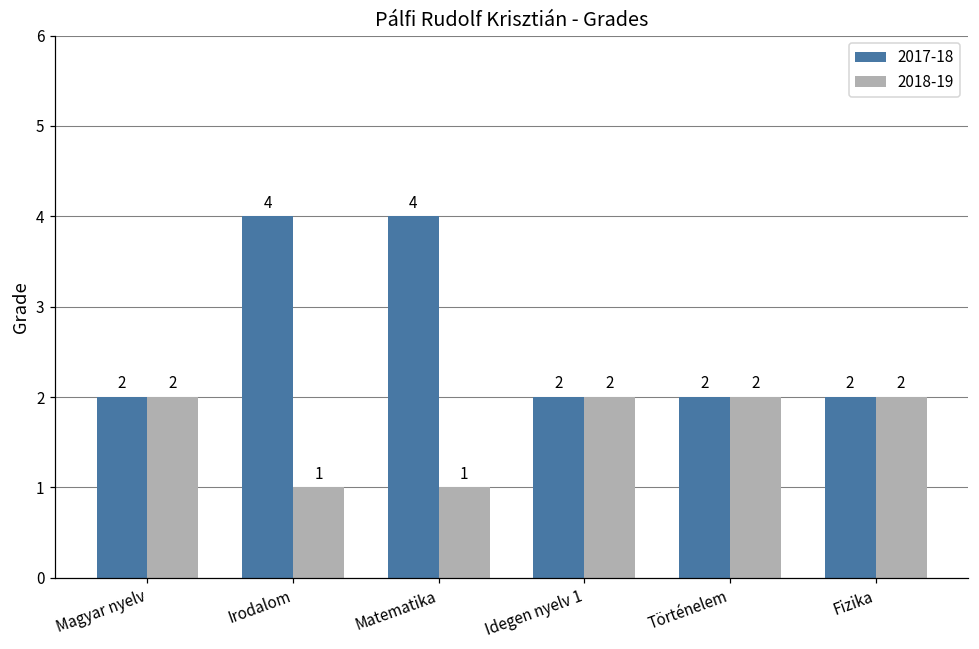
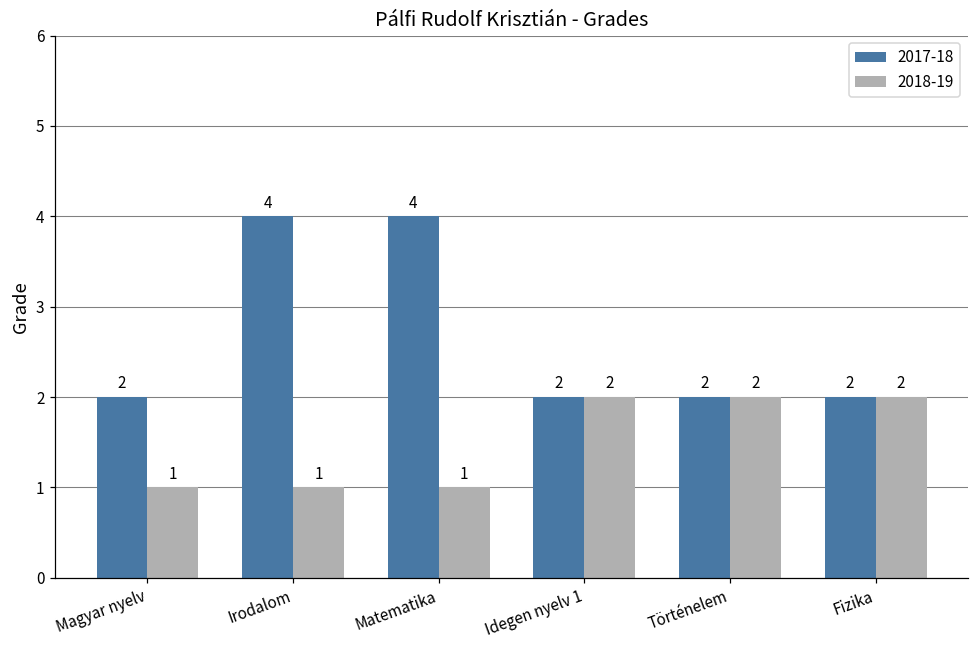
2018-19, Magyar nyelv: 2 -> 1
